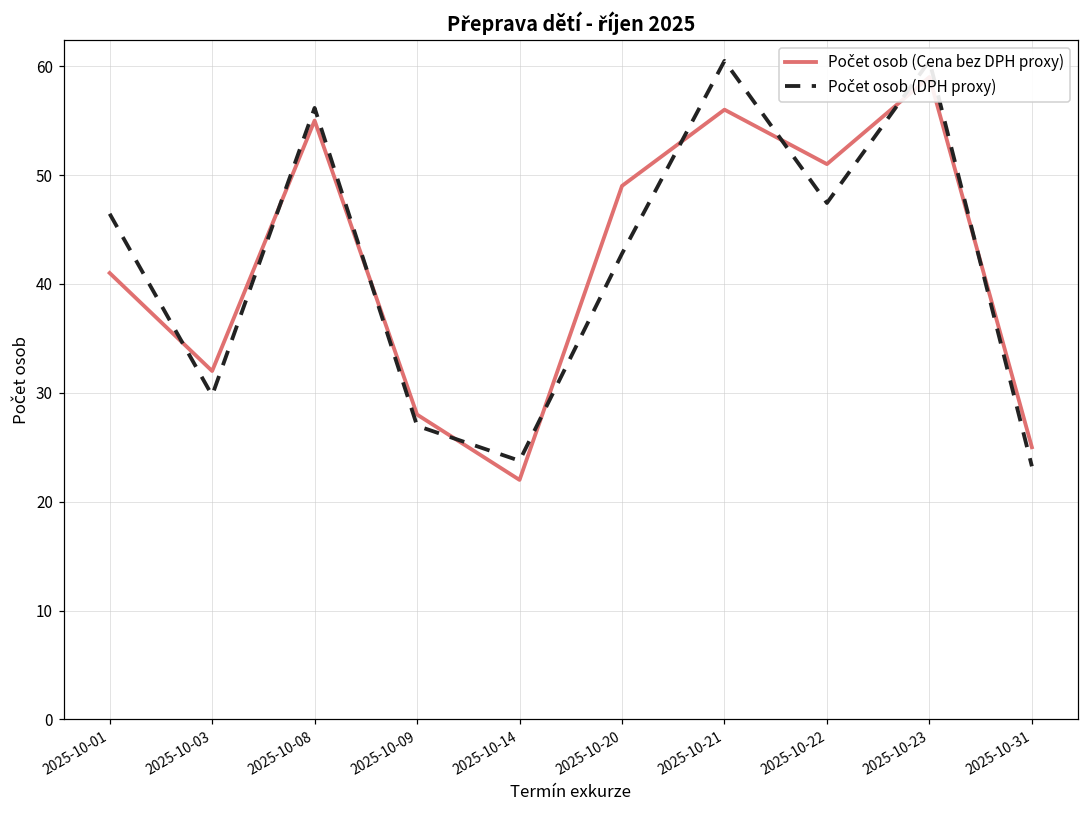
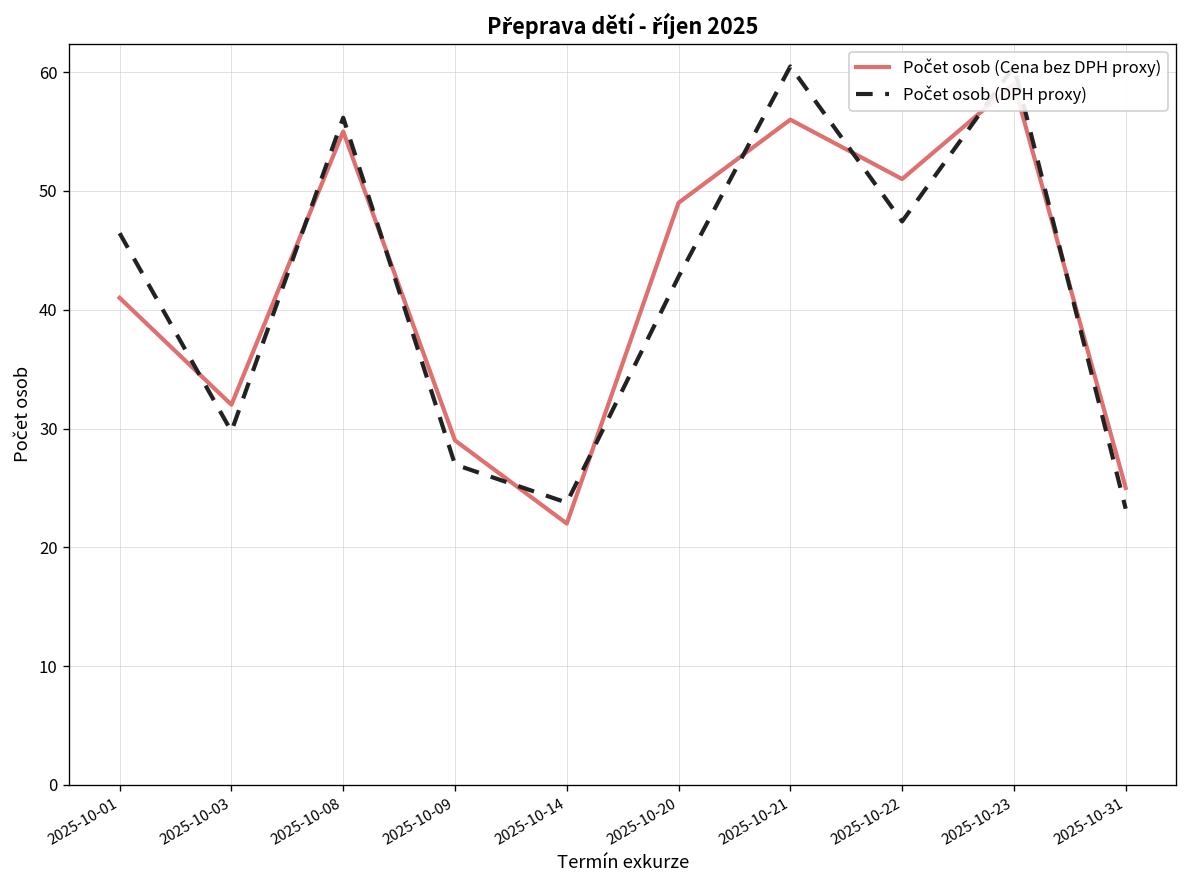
Počet osob (Cena bez DPH proxy), 2025-10-09: 28 -> 29
